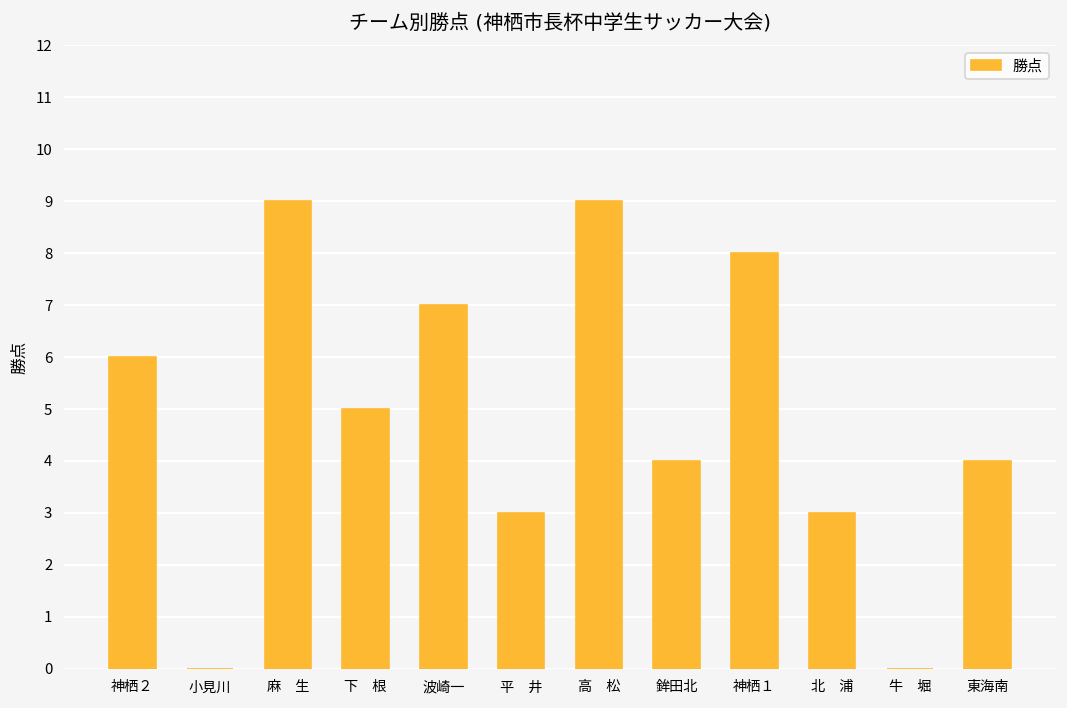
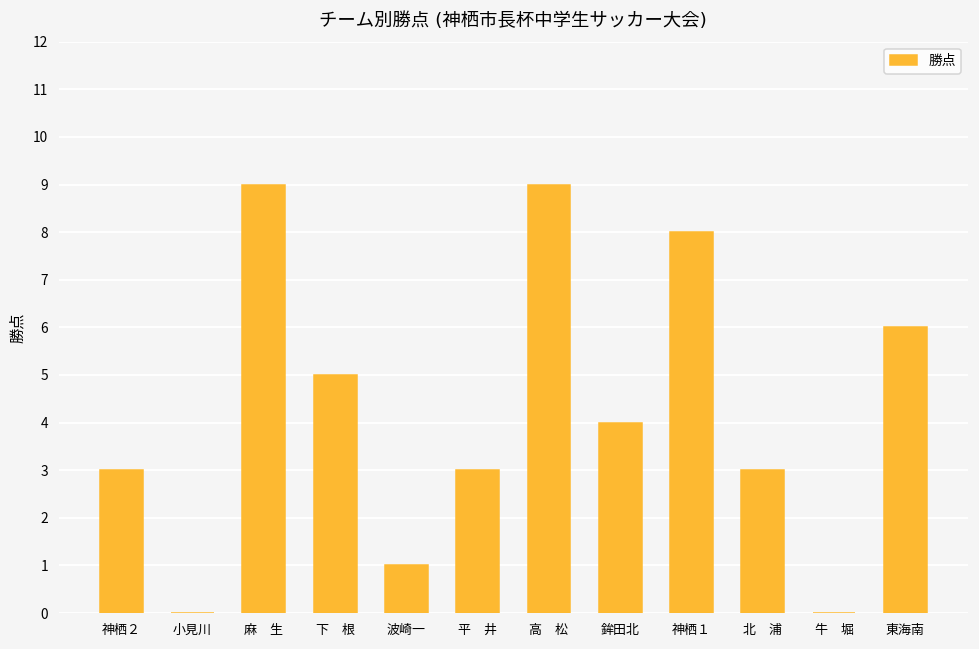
神栖２: 6 -> 3
波崎一: 7 -> 1
東海南: 4 -> 6
